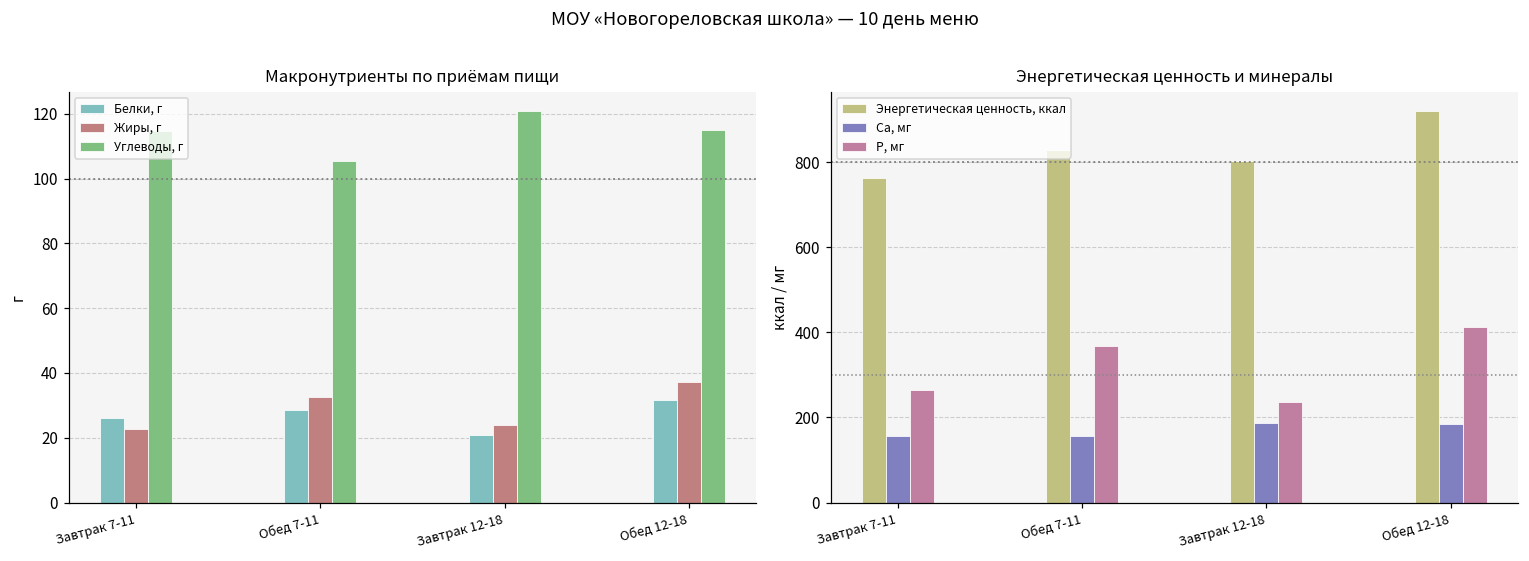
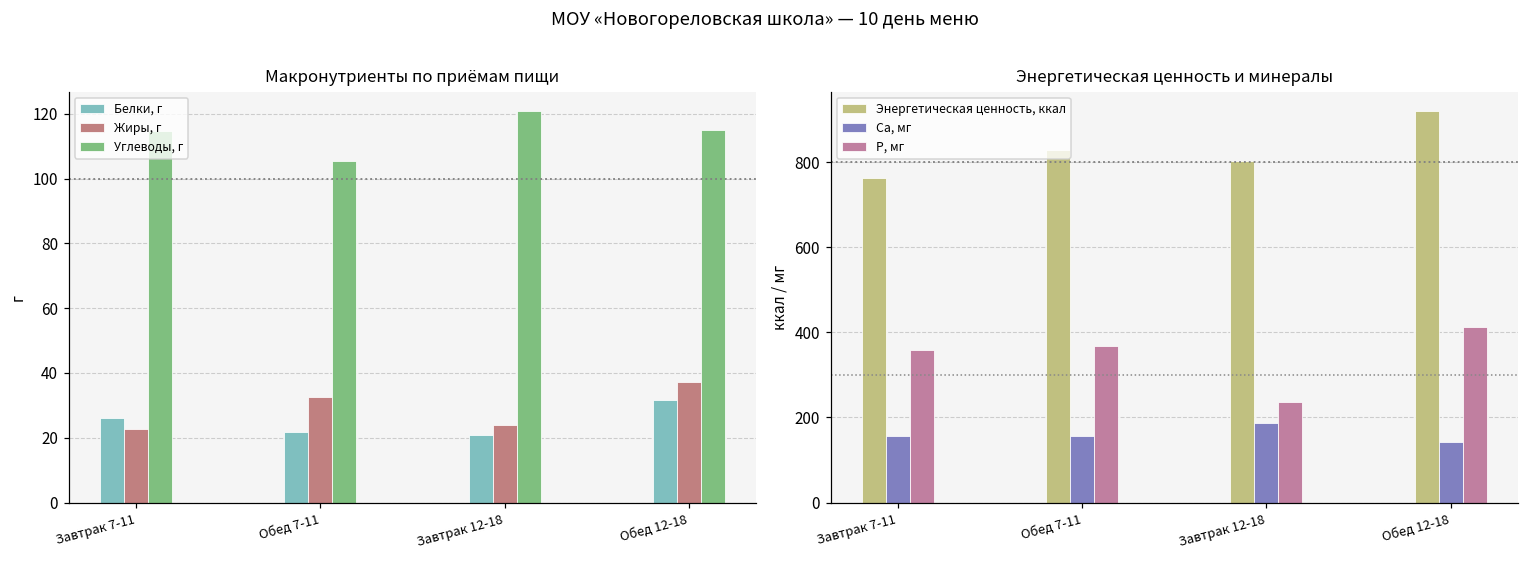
Макронутриенты по приёмам пищи, Белки, г, Обед 7-11: 29 -> 22
Энергетическая ценность и минералы, Р, мг, Завтрак 7-11: 260 -> 360
Энергетическая ценность и минералы, Са, мг, Обед 12-18: 180 -> 140
